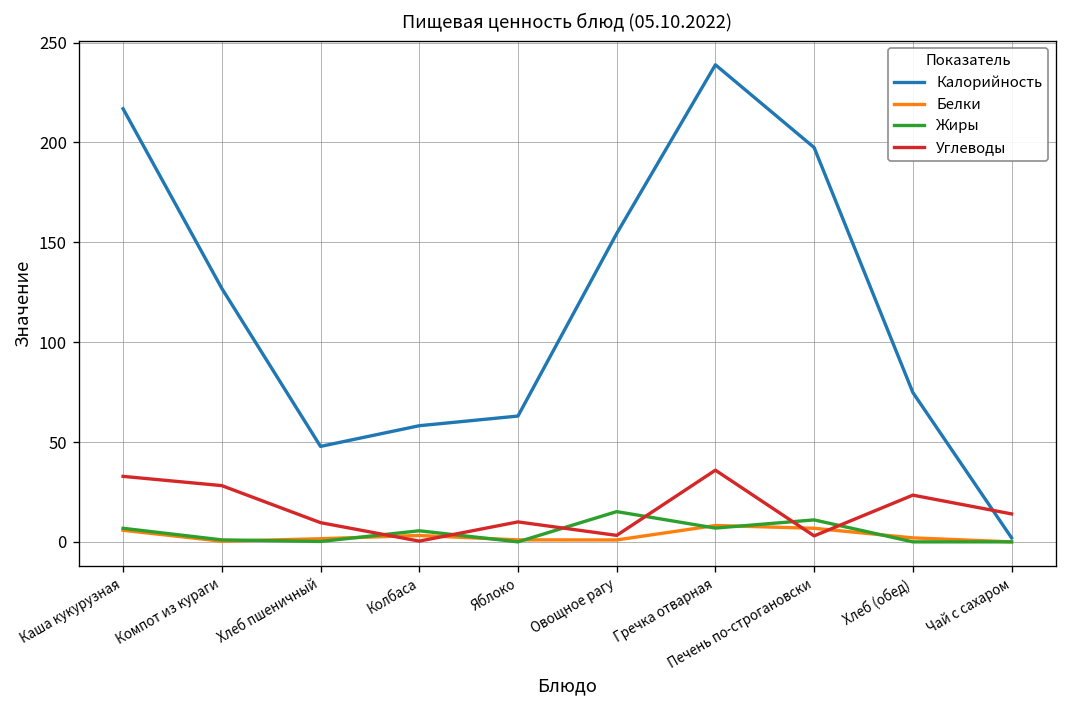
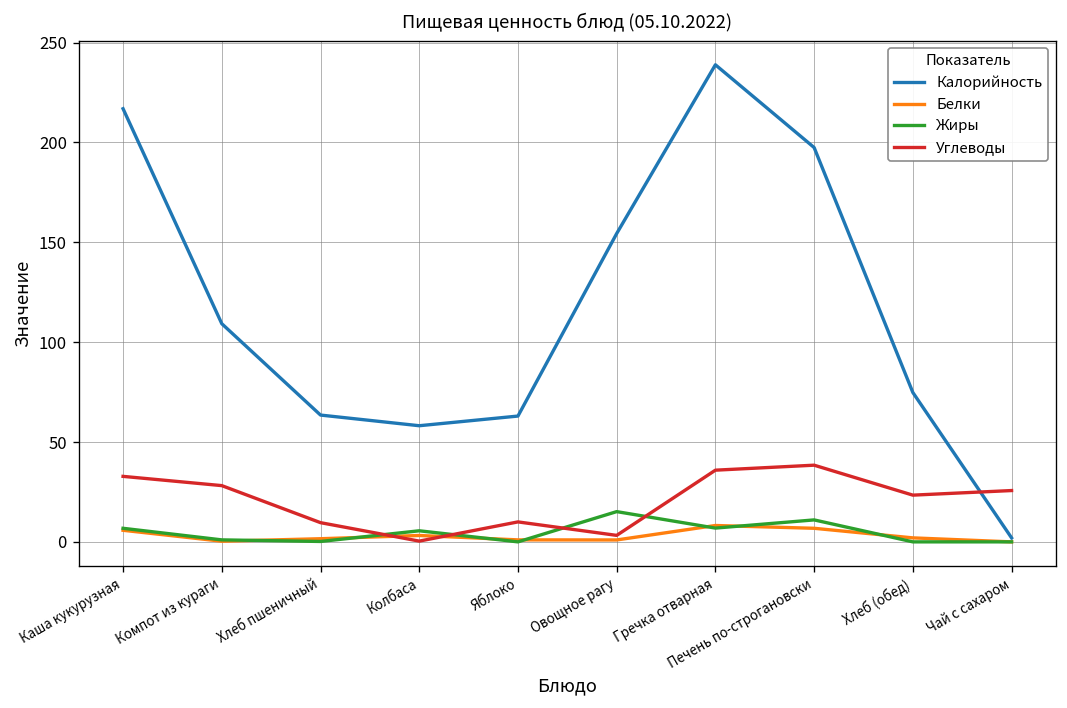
Калорийность, Компот из кураги: 127 -> 109
Калорийность, Хлеб пшеничный: 48 -> 64
Углеводы, Печень по-строгановски: 3 -> 38
Углеводы, Чай с сахаром: 14 -> 26
